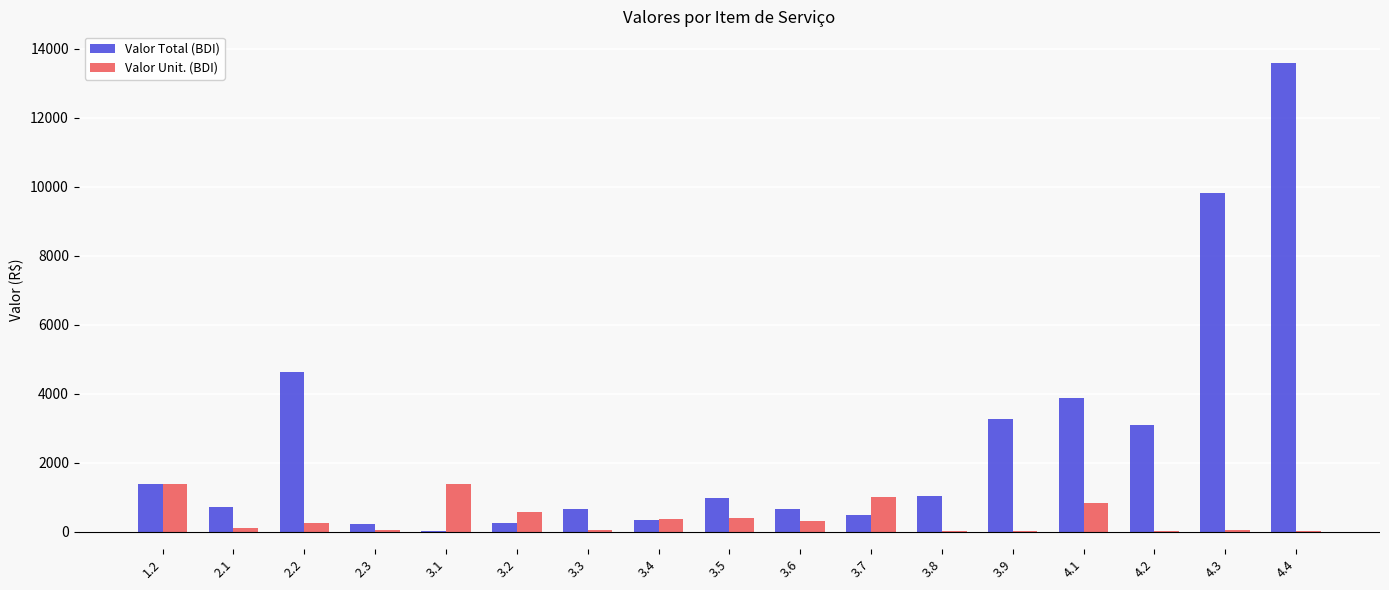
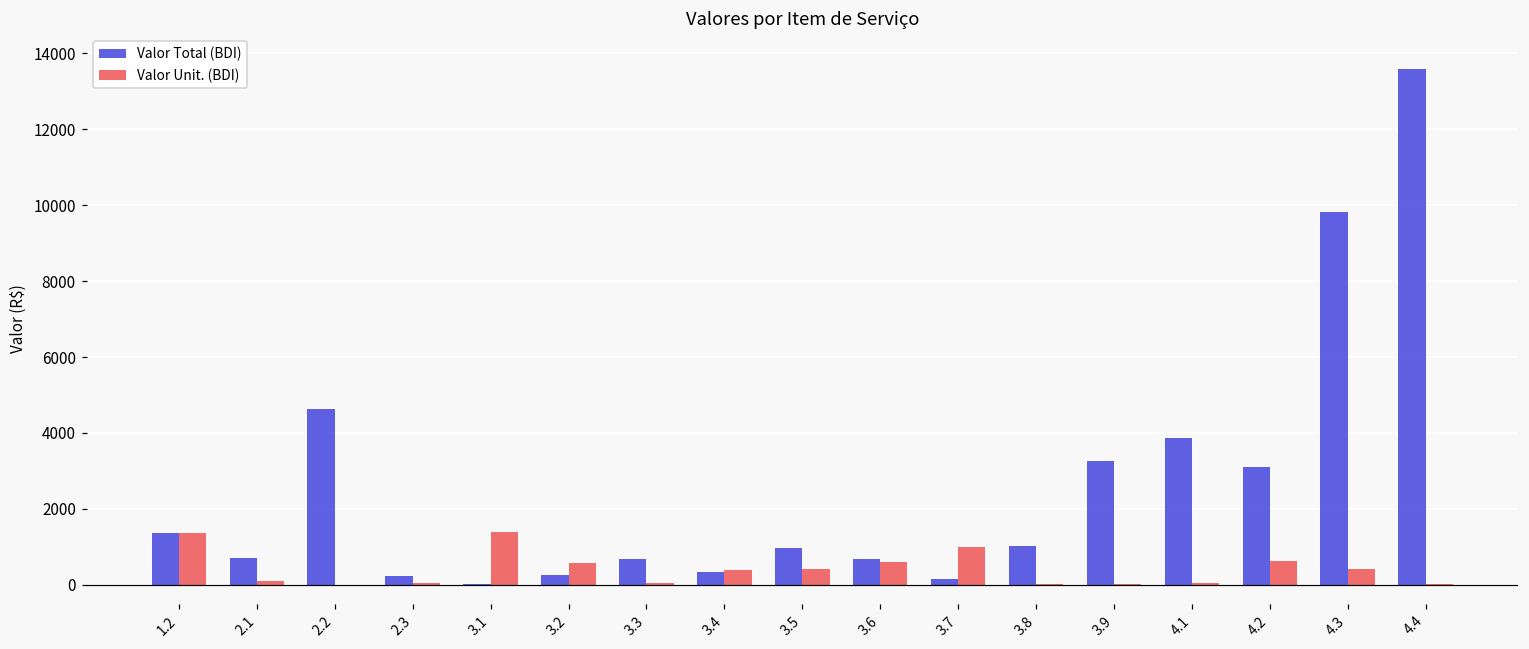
Valor Unit. (BDI), 2.2: 200 -> 0
Valor Unit. (BDI), 3.6: 300 -> 600
Valor Total (BDI), 3.7: 500 -> 100
Valor Unit. (BDI), 4.1: 800 -> 0
Valor Unit. (BDI), 4.2: 0 -> 600
Valor Unit. (BDI), 4.3: 0 -> 400
